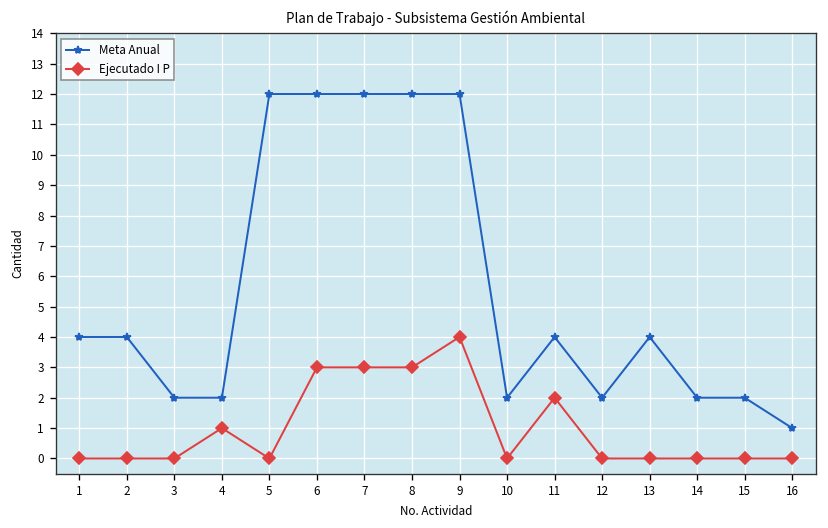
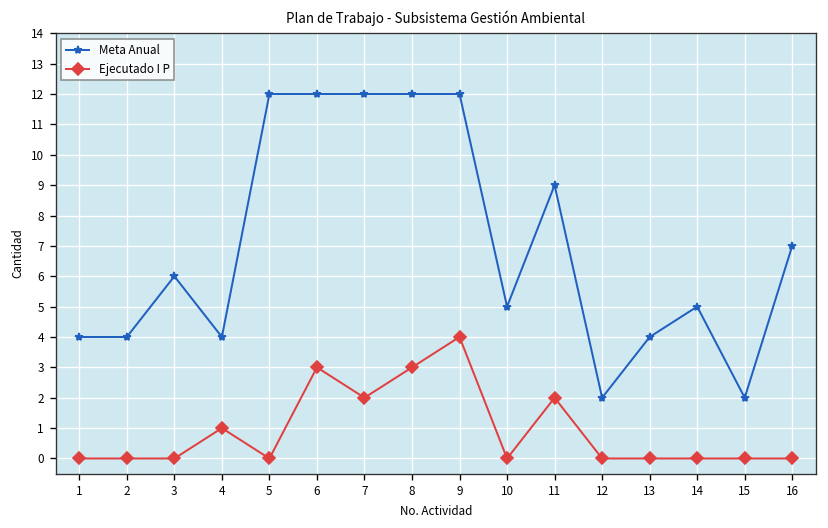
Meta Anual, 3: 2 -> 6
Meta Anual, 4: 2 -> 4
Ejecutado I P, 7: 3 -> 2
Meta Anual, 10: 2 -> 5
Meta Anual, 11: 4 -> 9
Meta Anual, 14: 2 -> 5
Meta Anual, 16: 1 -> 7
